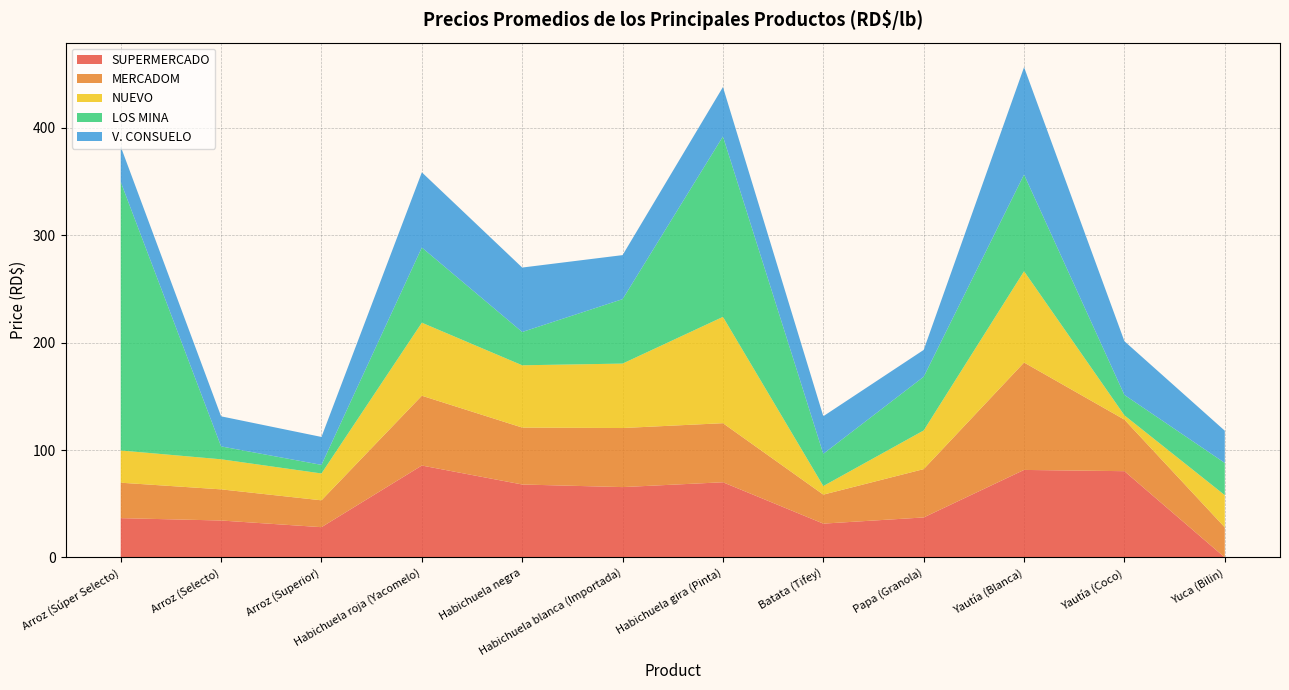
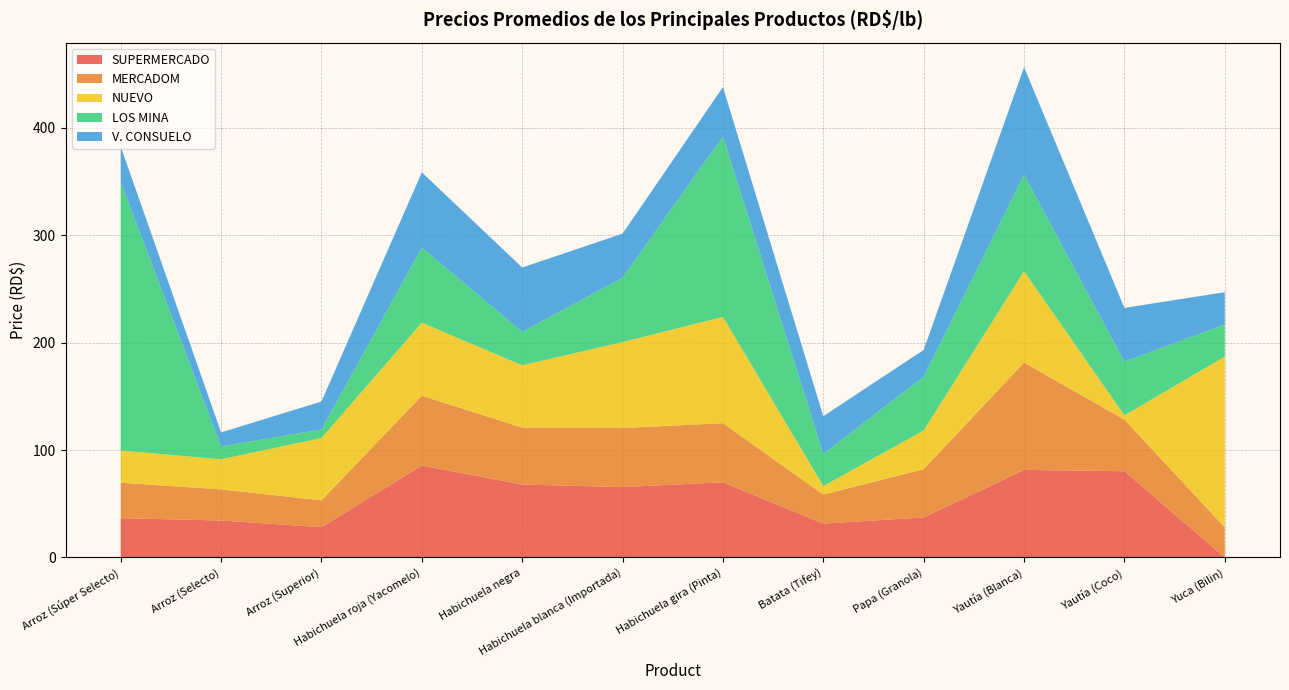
V. CONSUELO, Arroz (Selecto): 28 -> 13
NUEVO, Arroz (Superior): 25 -> 58
NUEVO, Habichuela blanca (Importada): 60 -> 80
LOS MINA, Yautía (Coco): 19 -> 50
NUEVO, Yuca (Bilin): 30 -> 159
